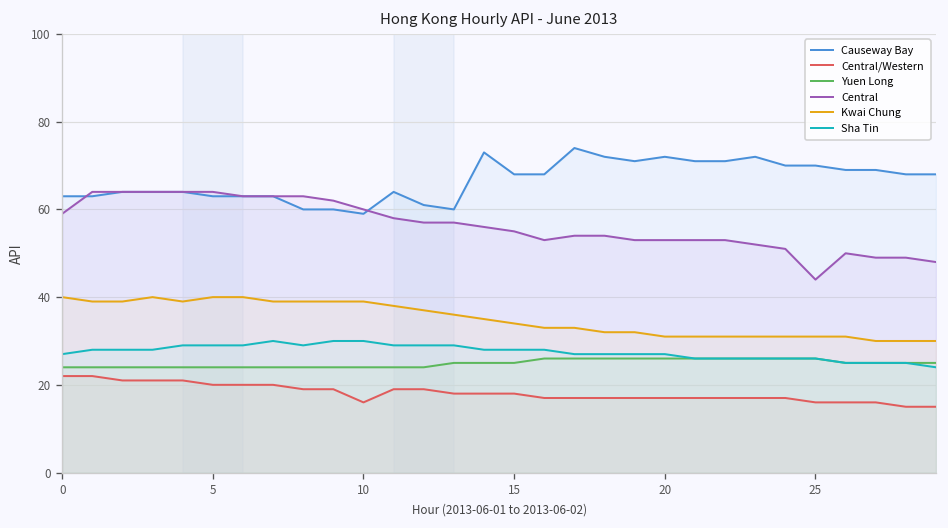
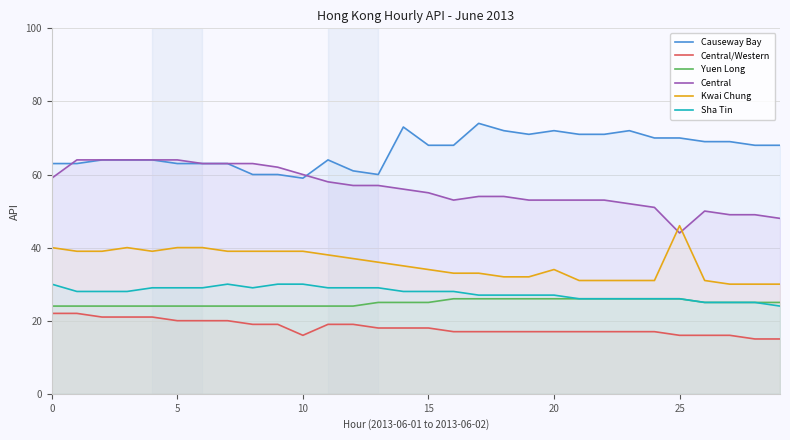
Sha Tin, 0: 27 -> 30
Kwai Chung, 20: 31 -> 34
Kwai Chung, 25: 31 -> 46
